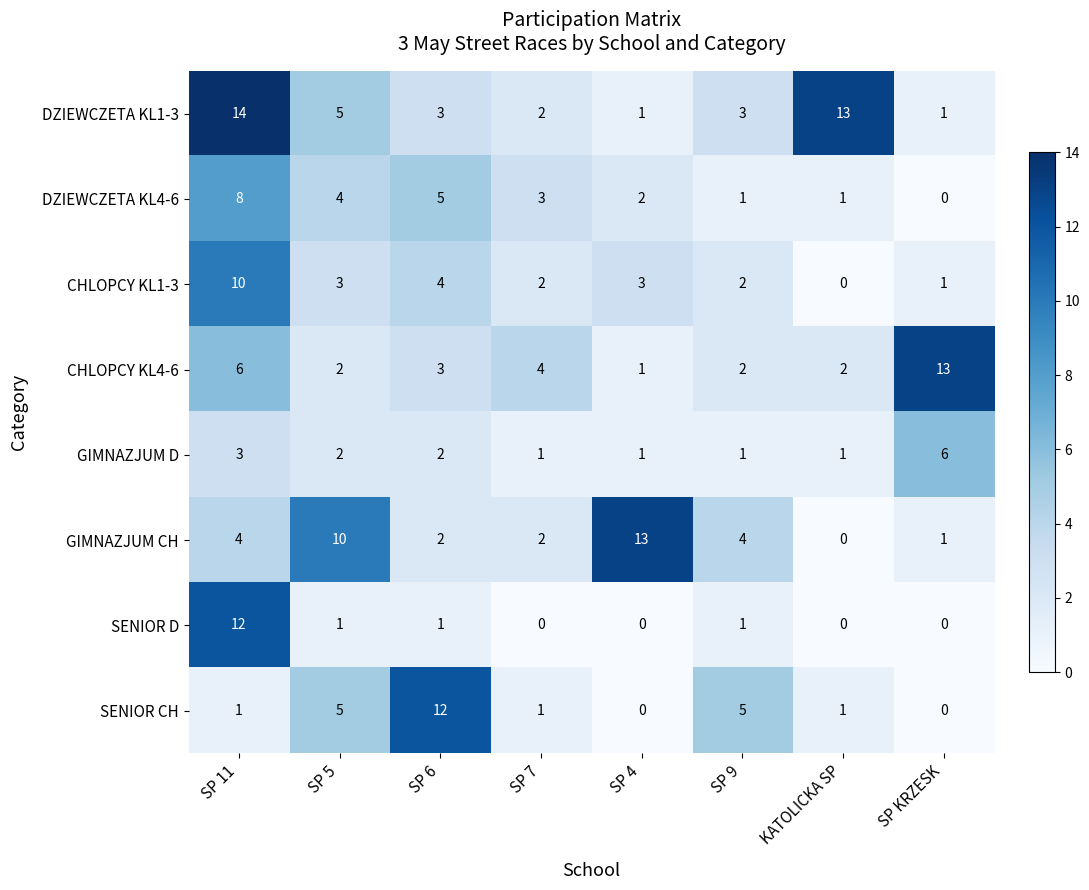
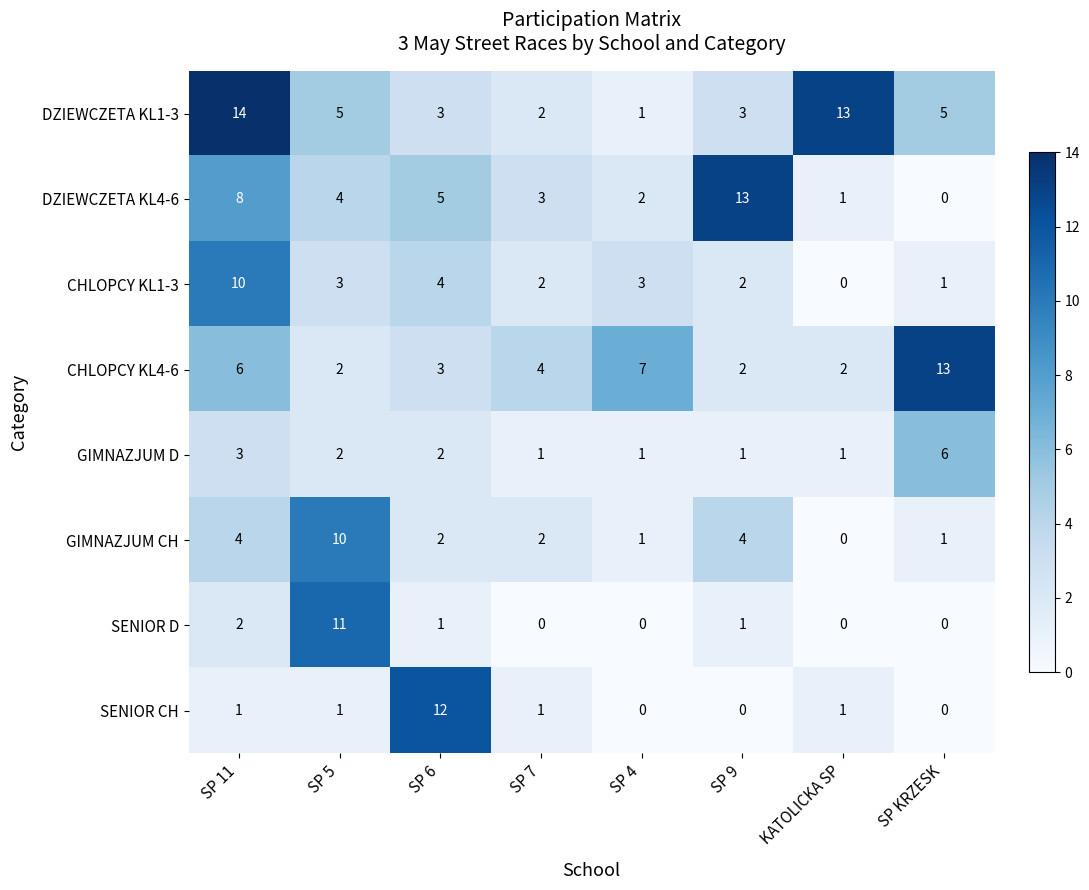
DZIEWCZETA KL1-3, SP KRZESK: 1 -> 5
DZIEWCZETA KL4-6, SP 9: 1 -> 13
CHLOPCY KL4-6, SP 4: 1 -> 7
GIMNAZJUM CH, SP 4: 13 -> 1
SENIOR D, SP 11: 12 -> 2
SENIOR D, SP 5: 1 -> 11
SENIOR CH, SP 5: 5 -> 1
SENIOR CH, SP 9: 5 -> 0
